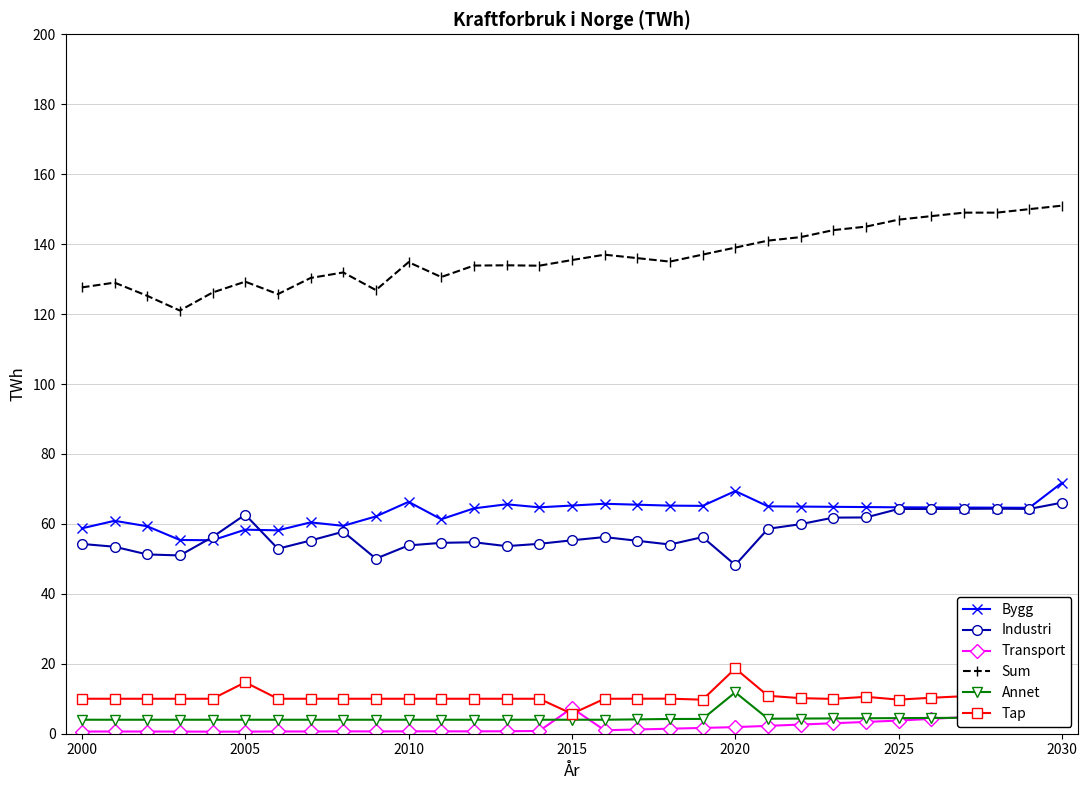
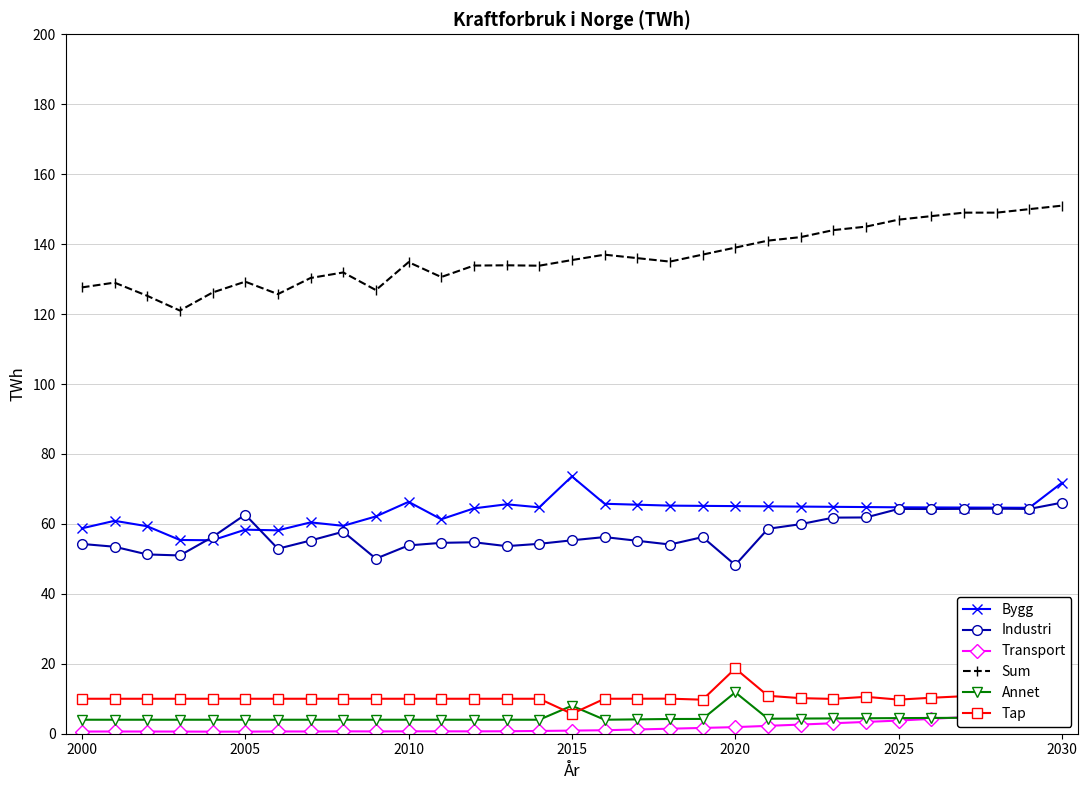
Tap, 2005: 15 -> 10
Bygg, 2015: 65 -> 74
Transport, 2015: 7 -> 1
Annet, 2015: 4 -> 8
Bygg, 2020: 69 -> 65
